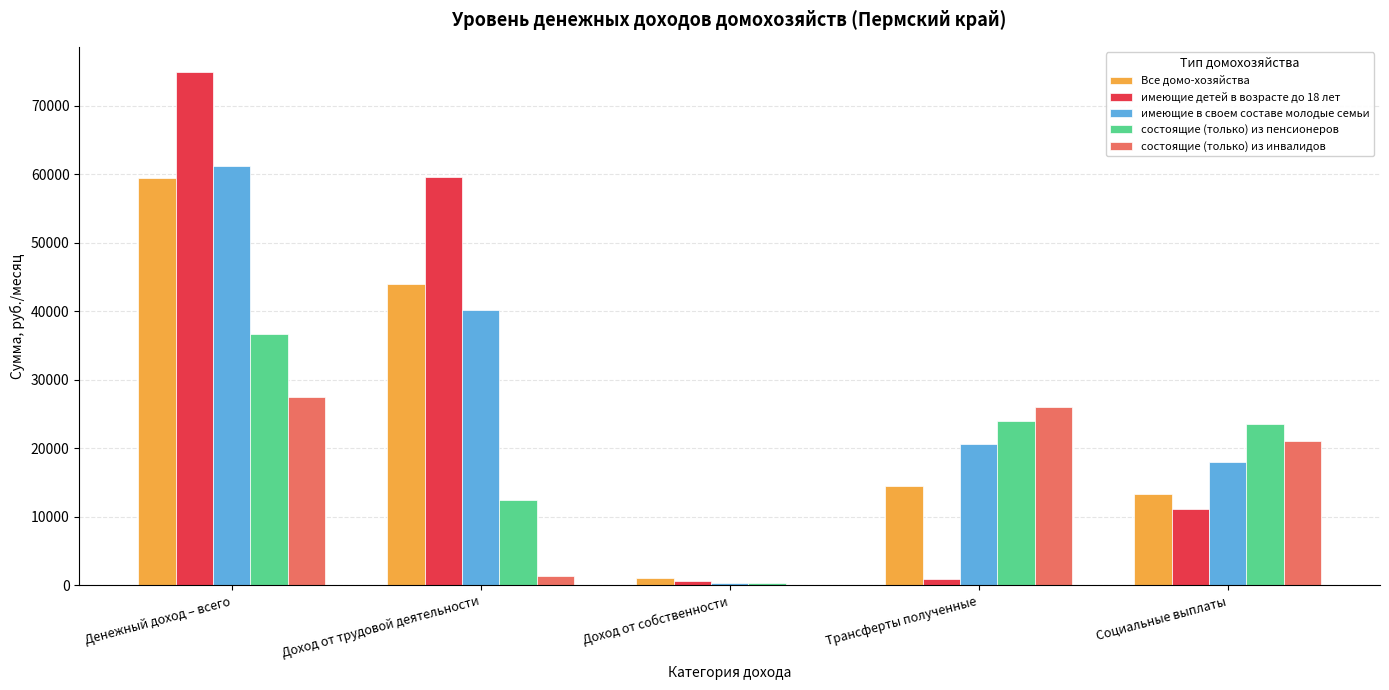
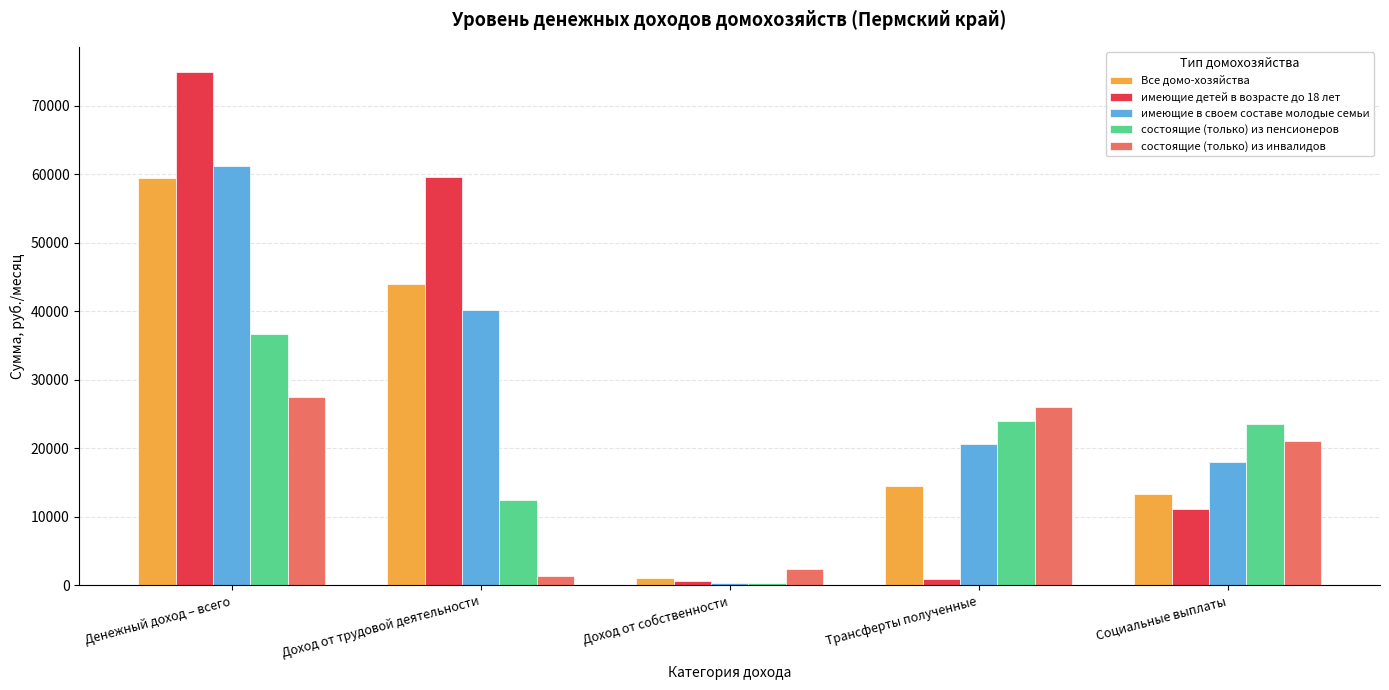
состоящие (только) из инвалидов, Доход от собственности: 0 -> 2000
